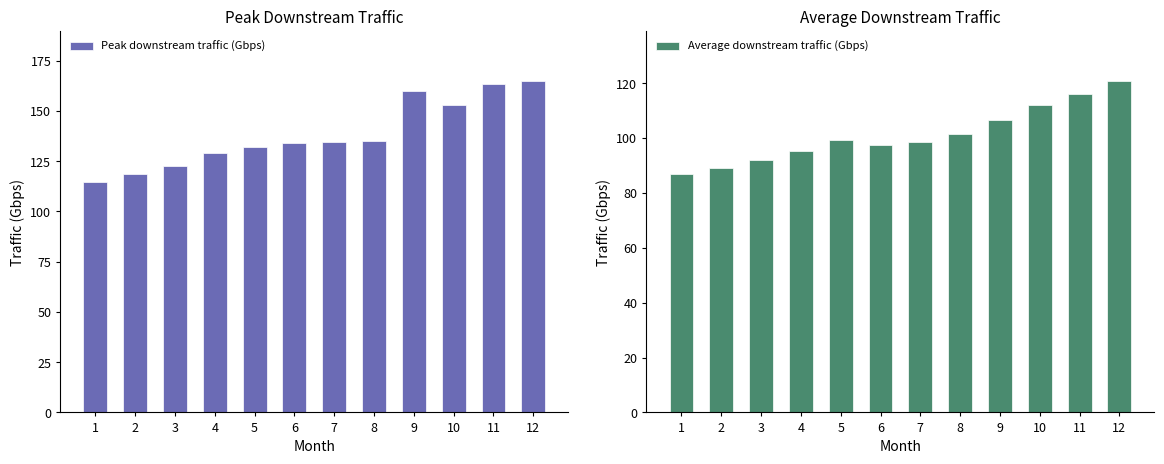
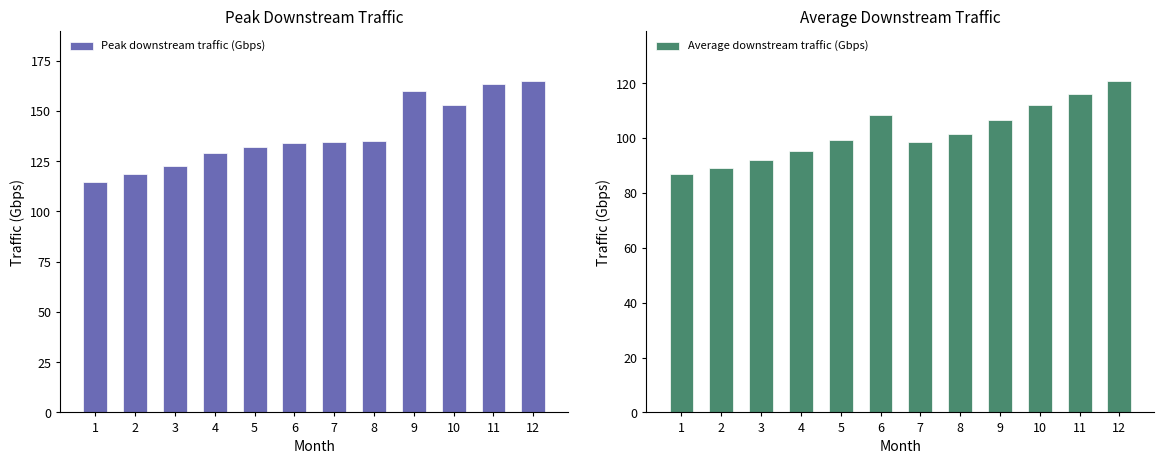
Average Downstream Traffic, 6: 97 -> 108
